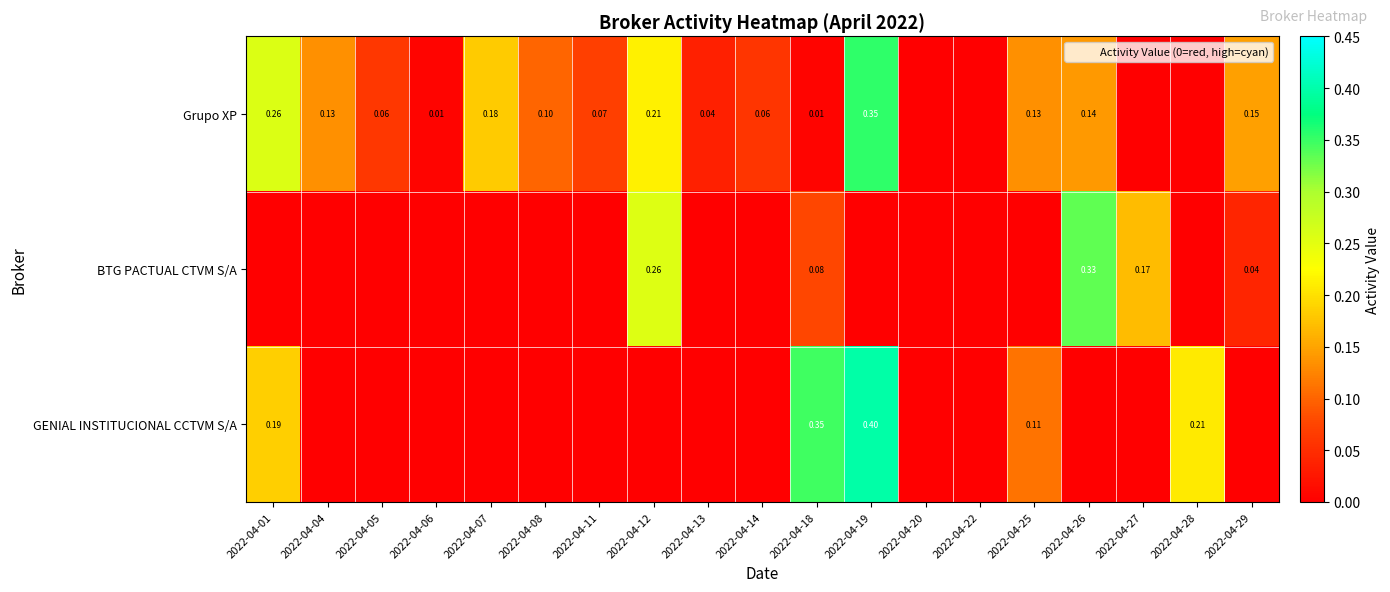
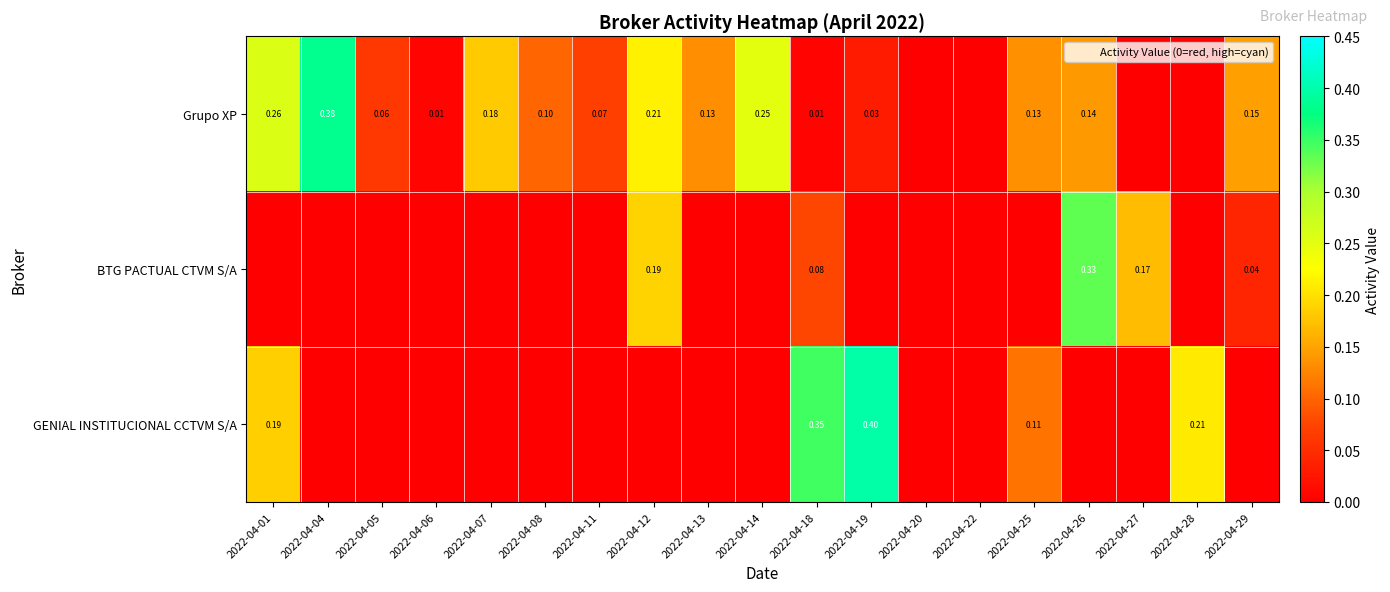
Grupo XP, 2022-04-04: 0.13 -> 0.38
Grupo XP, 2022-04-13: 0.04 -> 0.13
Grupo XP, 2022-04-14: 0.06 -> 0.25
Grupo XP, 2022-04-19: 0.35 -> 0.03
BTG PACTUAL CTVM S/A, 2022-04-12: 0.26 -> 0.19
